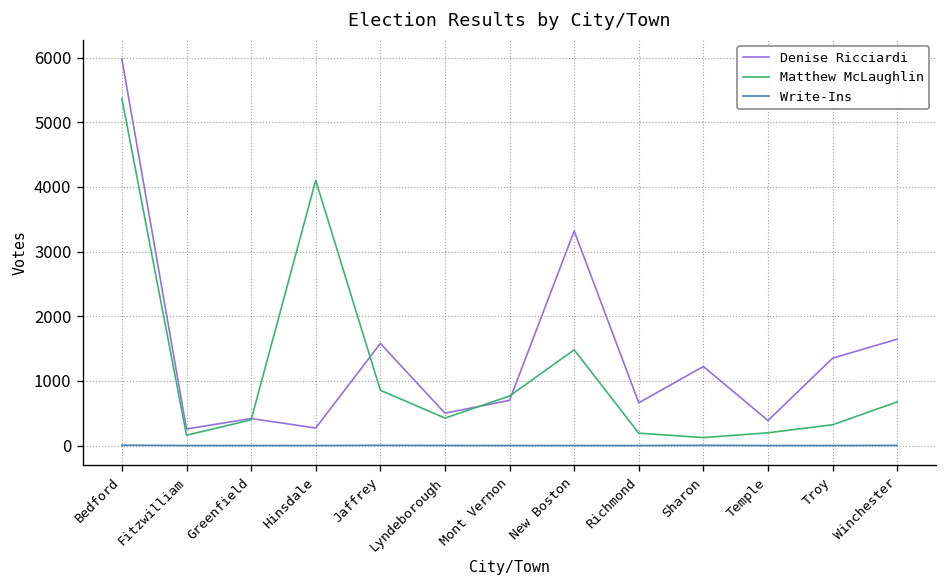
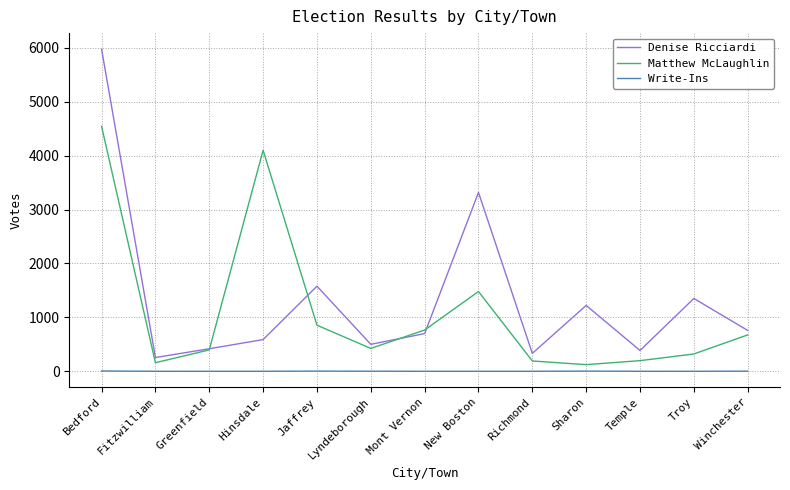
Matthew McLaughlin, Bedford: 5400 -> 4500
Denise Ricciardi, Hinsdale: 300 -> 600
Denise Ricciardi, Richmond: 700 -> 300
Denise Ricciardi, Winchester: 1600 -> 800
